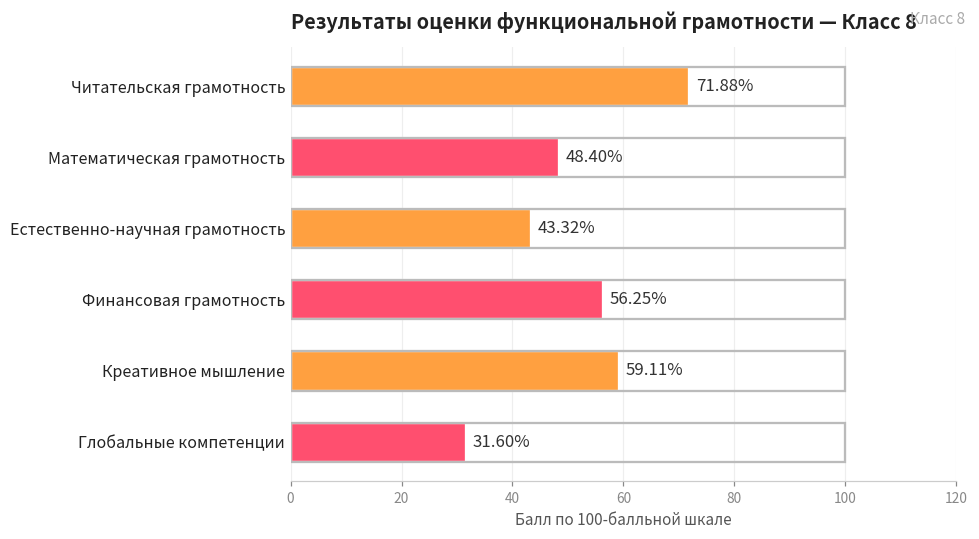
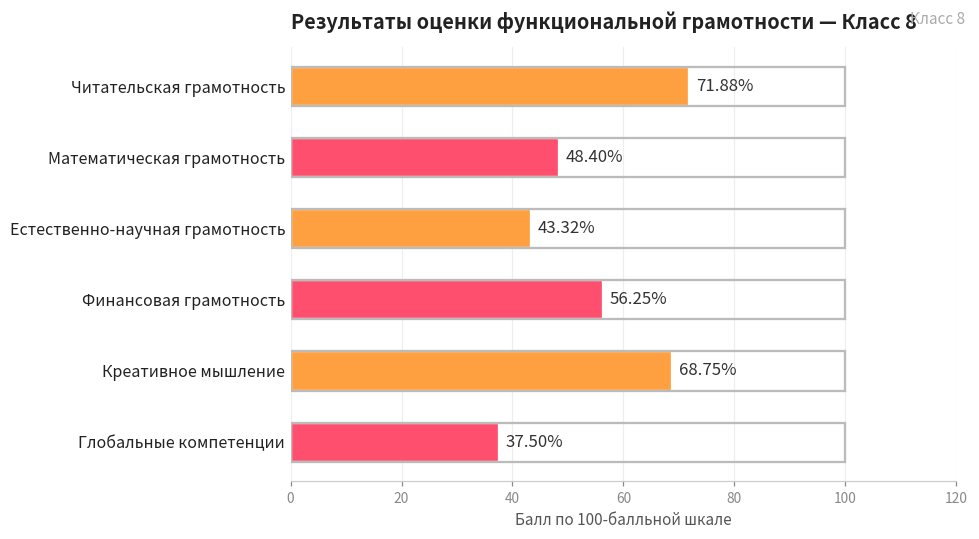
Креативное мышление: 59.11% -> 68.75%
Глобальные компетенции: 31.60% -> 37.50%
